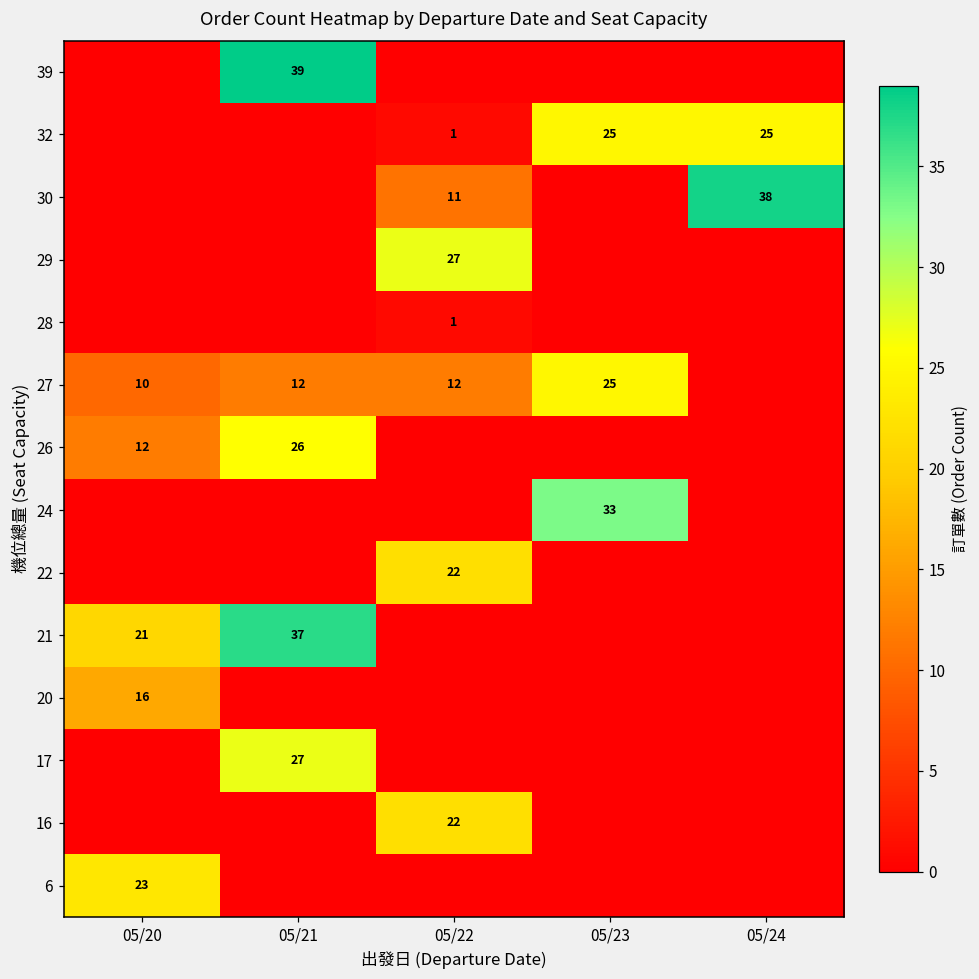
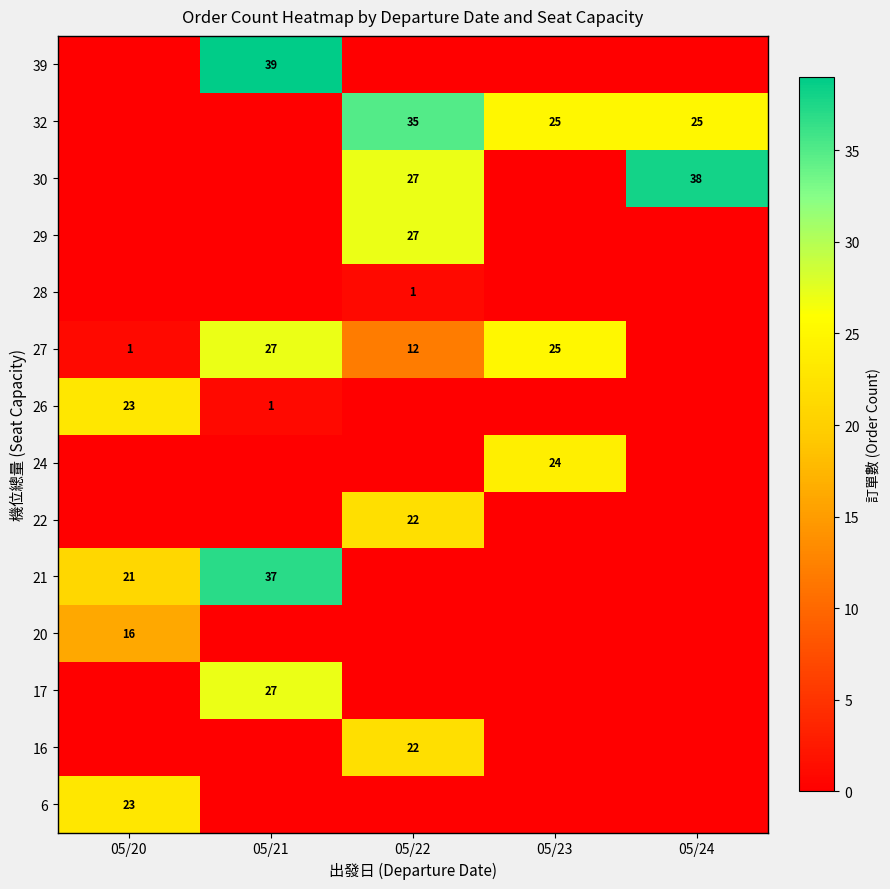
32, 05/22: 1 -> 35
30, 05/22: 11 -> 27
27, 05/20: 10 -> 1
27, 05/21: 12 -> 27
26, 05/20: 12 -> 23
26, 05/21: 26 -> 1
24, 05/23: 33 -> 24
